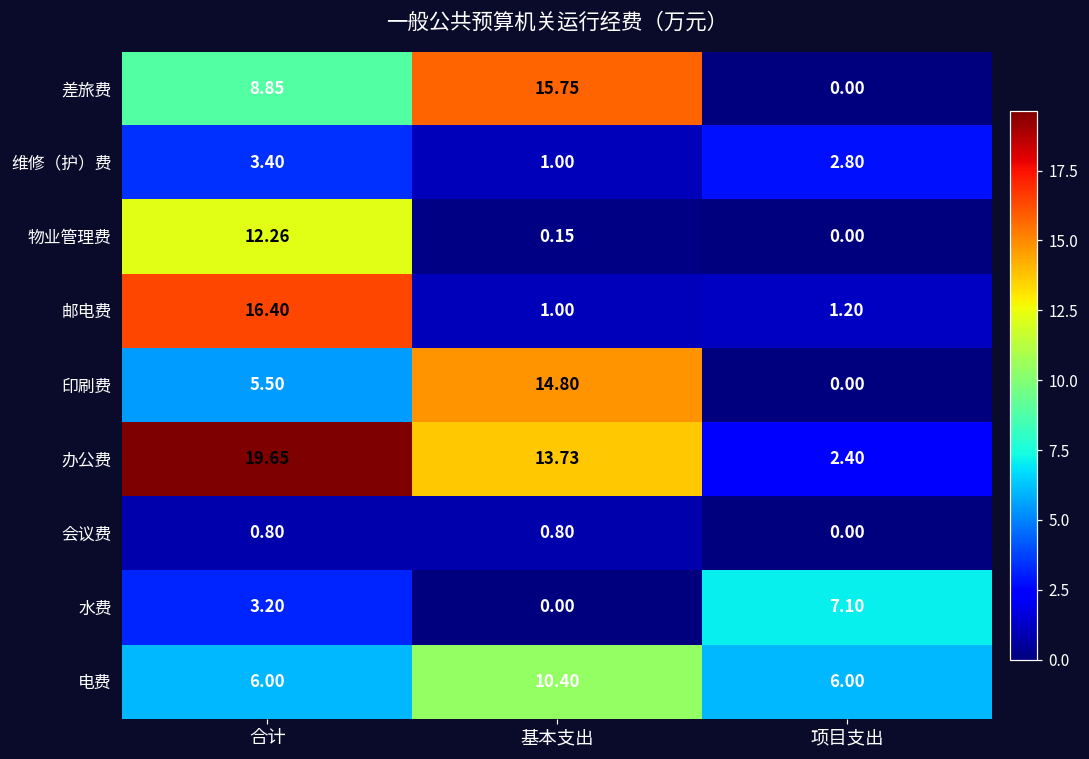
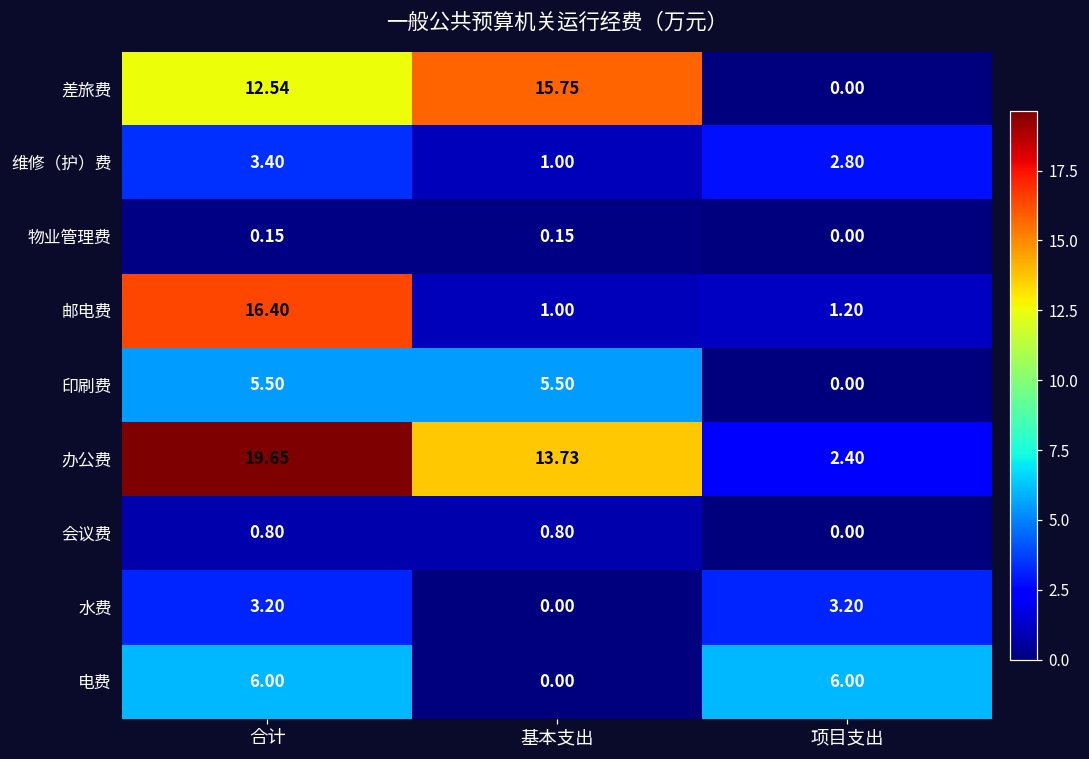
差旅费, 合计: 8.85 -> 12.54
物业管理费, 合计: 12.26 -> 0.15
印刷费, 基本支出: 14.80 -> 5.50
水费, 项目支出: 7.10 -> 3.20
电费, 基本支出: 10.40 -> 0.00
